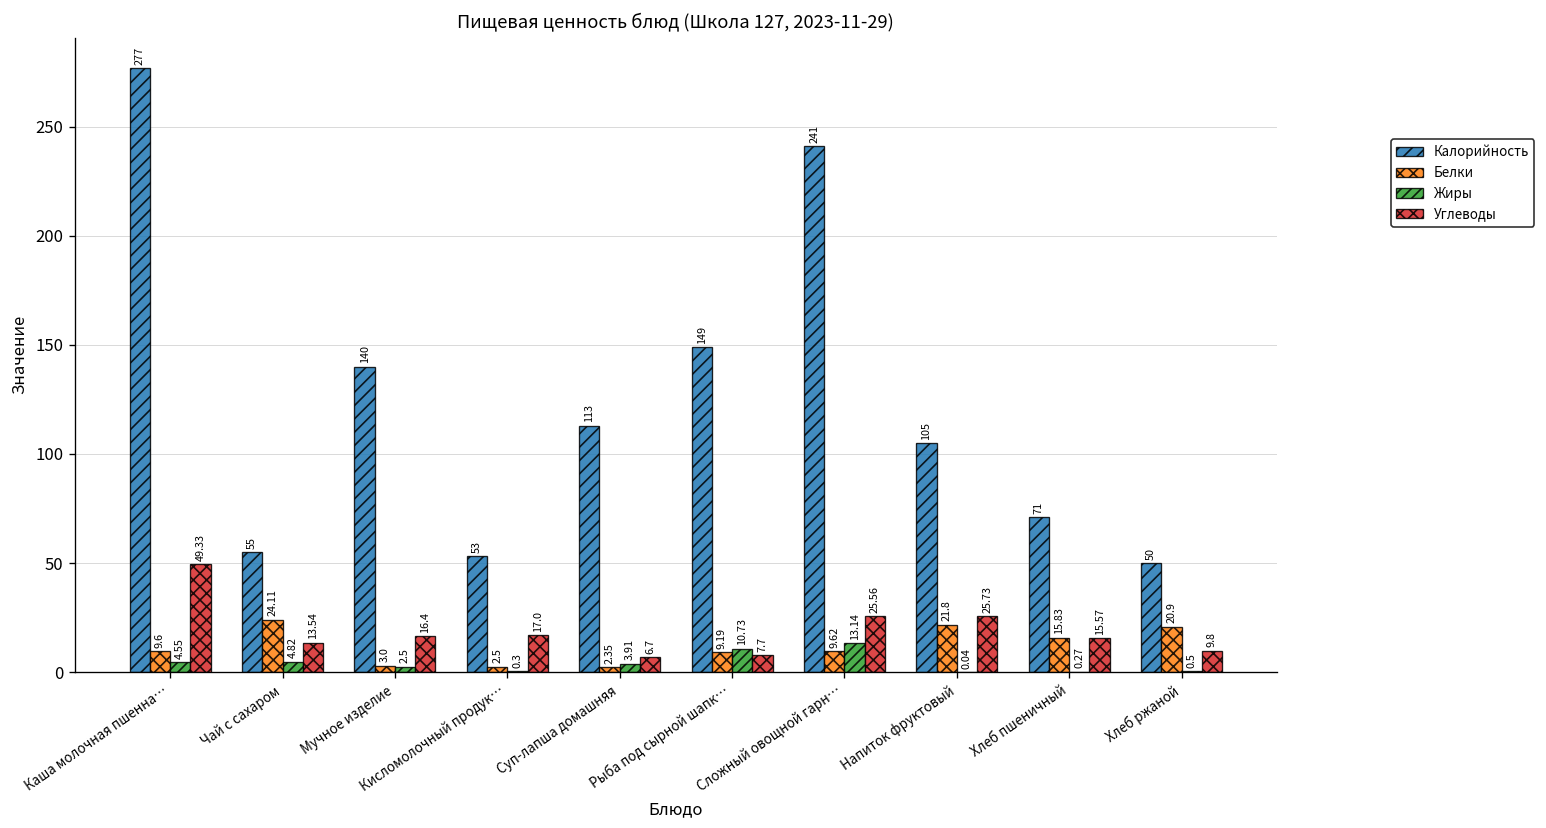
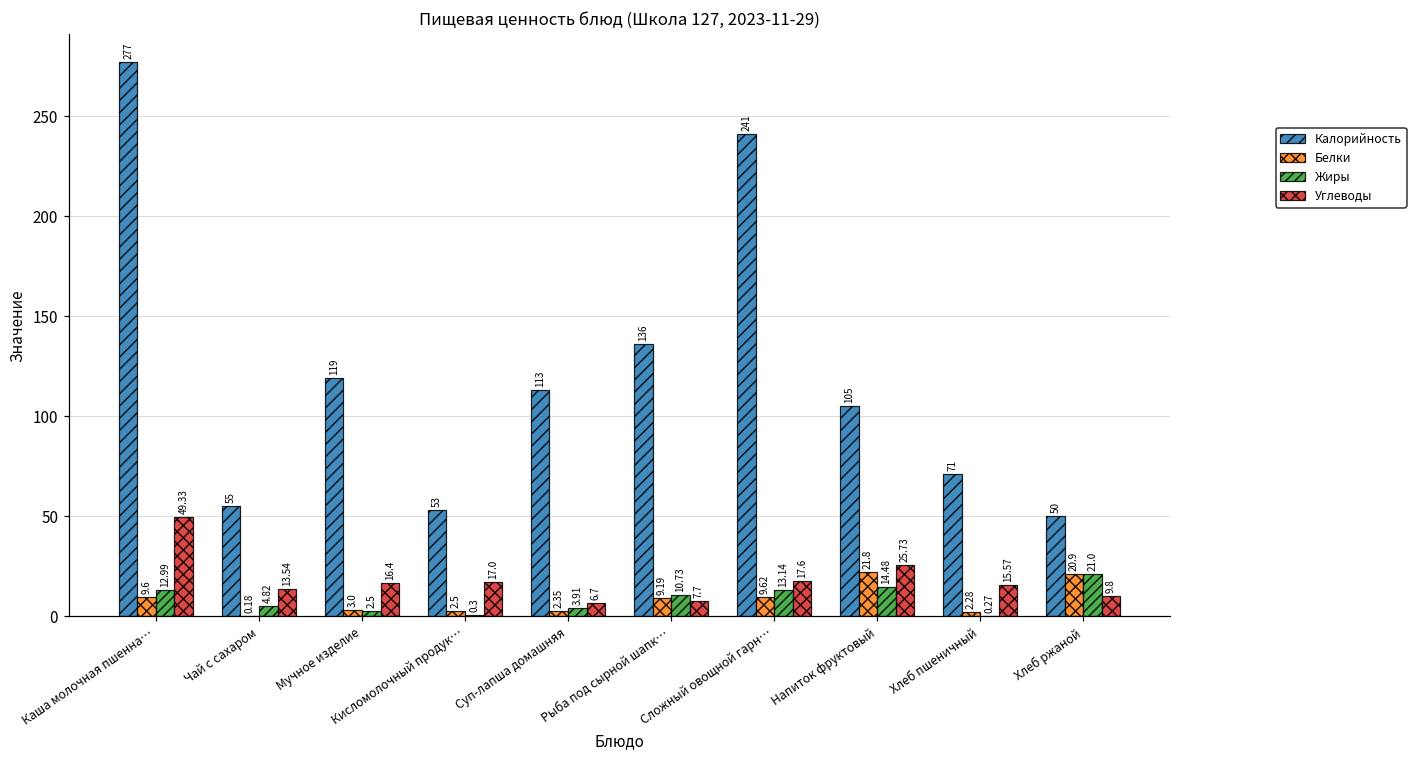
Жиры, Каша молочная пшенна…: 4.55 -> 12.99
Белки, Чай с сахаром: 24.11 -> 0.18
Калорийность, Мучное изделие: 140 -> 119
Калорийность, Рыба под сырной шапк…: 149 -> 136
Углеводы, Сложный овощной гарн…: 25.56 -> 17.6
Жиры, Напиток фруктовый: 0.04 -> 14.48
Белки, Хлеб пшеничный: 15.83 -> 2.28
Жиры, Хлеб ржаной: 0.5 -> 21.0
